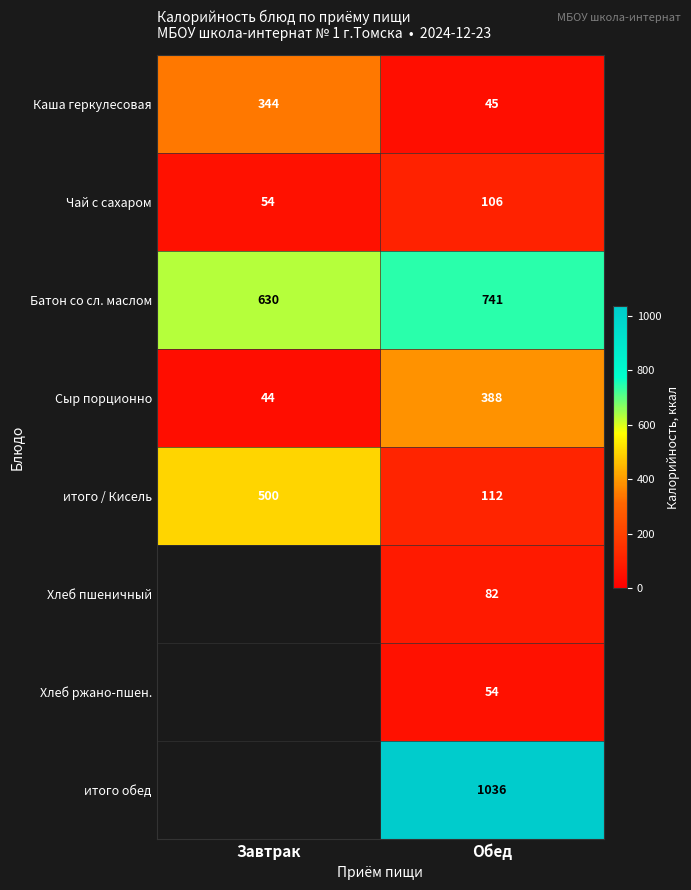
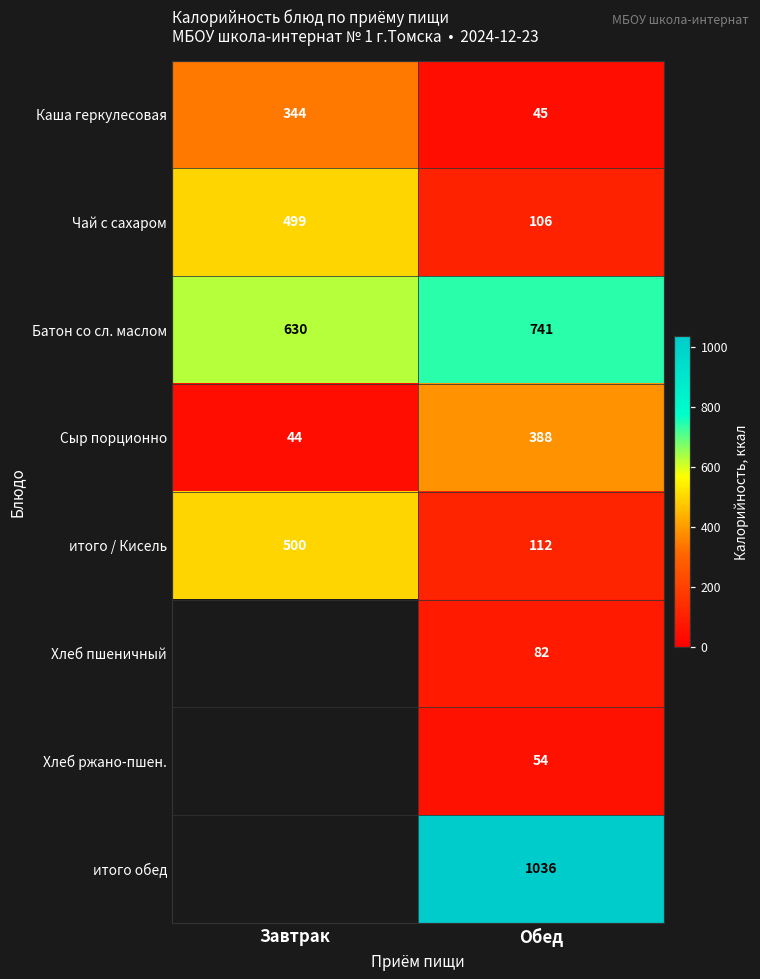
Чай с сахаром, Завтрак: 54 -> 499
